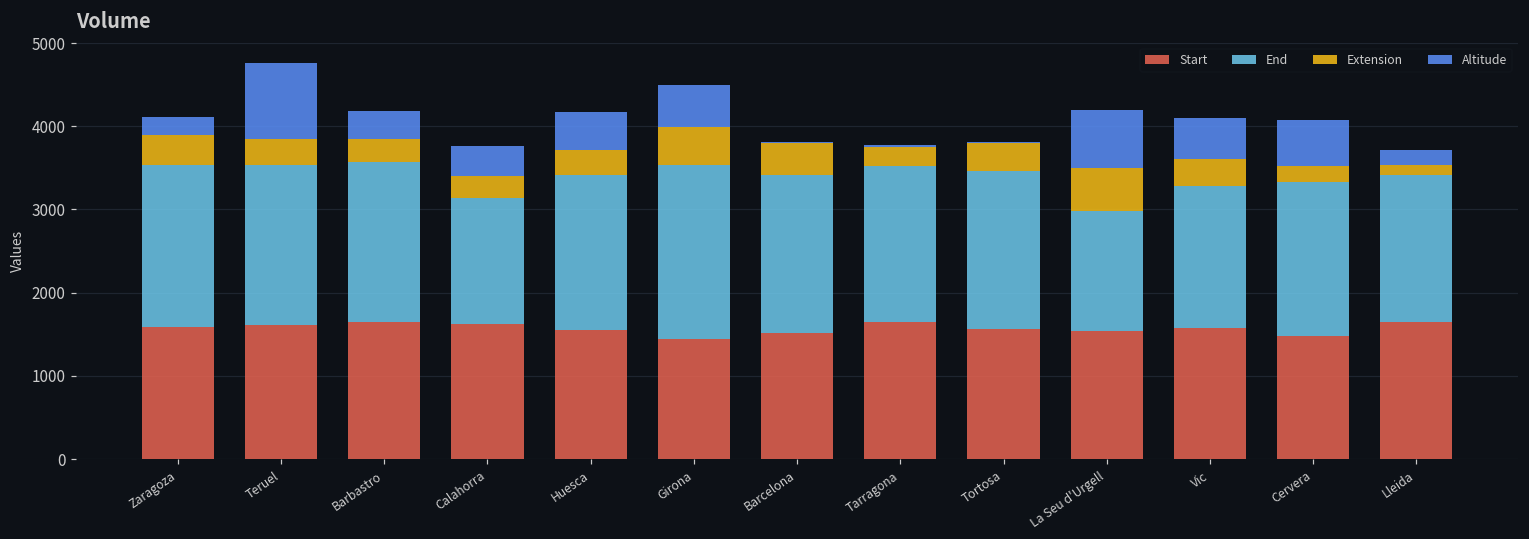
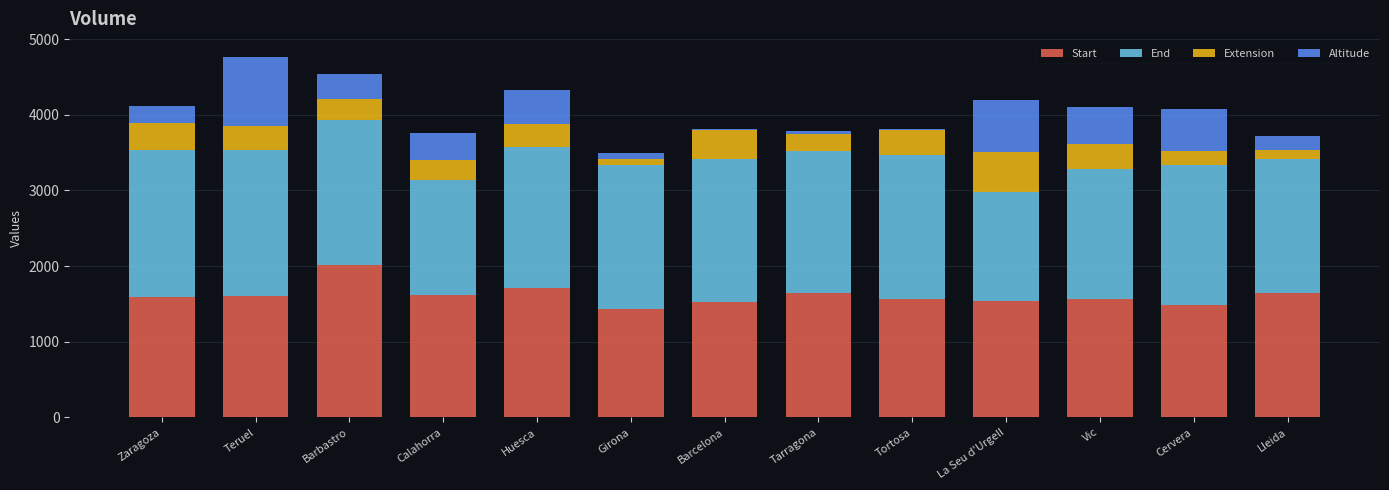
Start, Barbastro: 1600 -> 2000
Start, Huesca: 1600 -> 1700
End, Girona: 2100 -> 1900
Extension, Girona: 500 -> 100
Altitude, Girona: 500 -> 100
